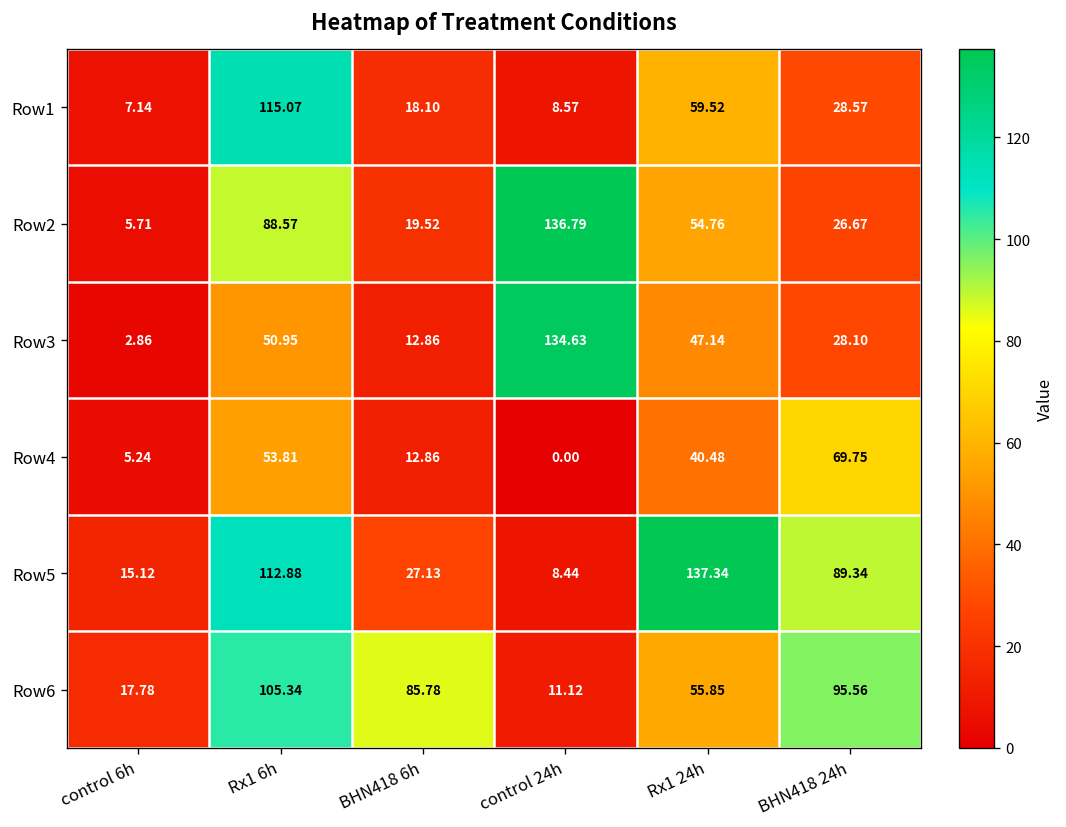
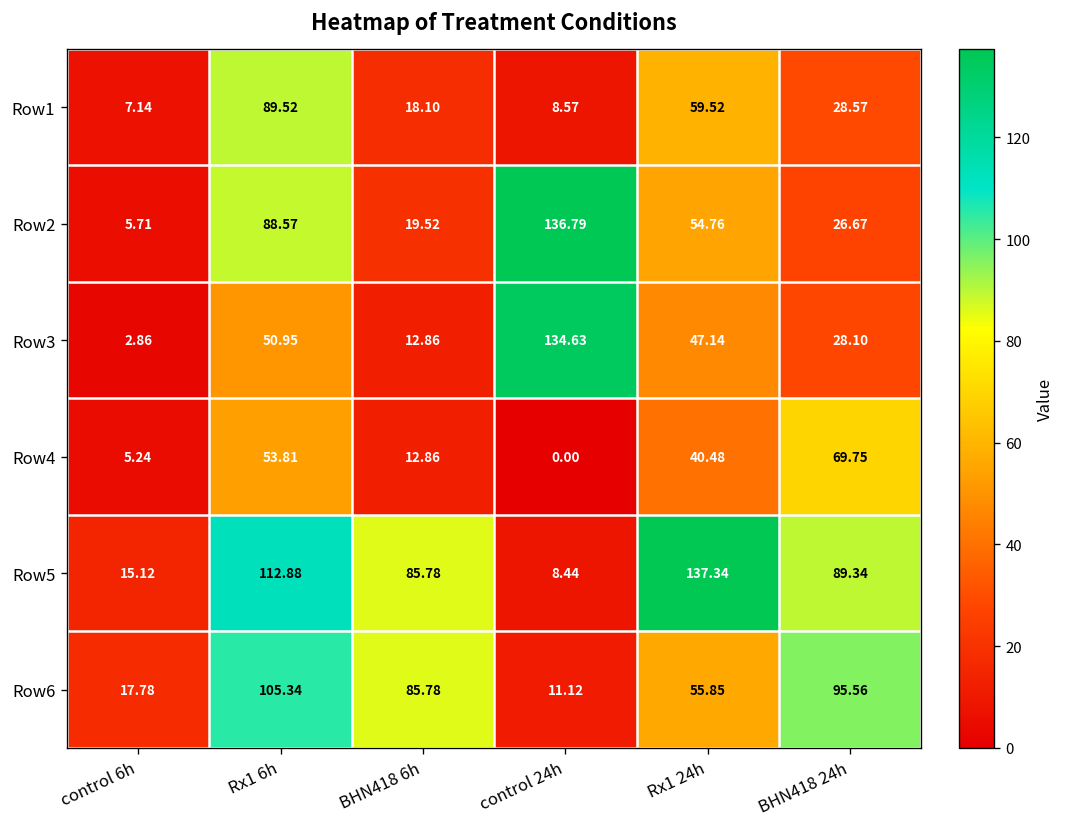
Row1, Rx1 6h: 115.07 -> 89.52
Row5, BHN418 6h: 27.13 -> 85.78
